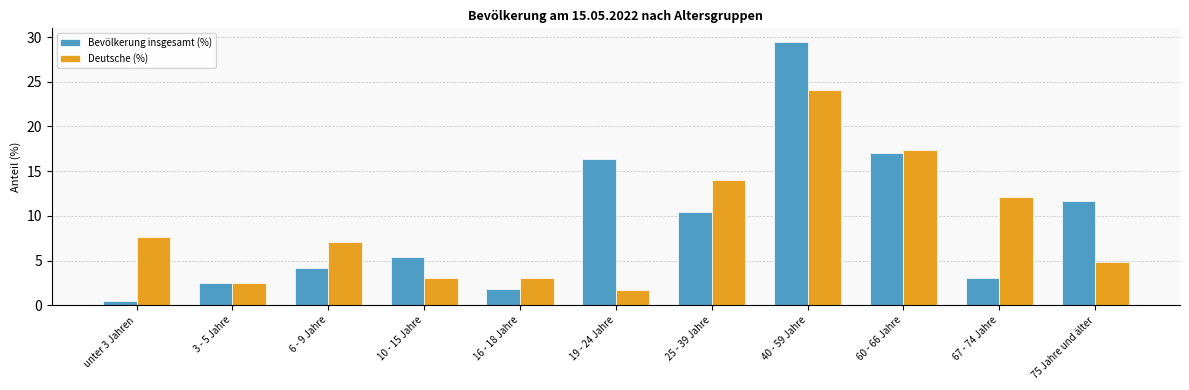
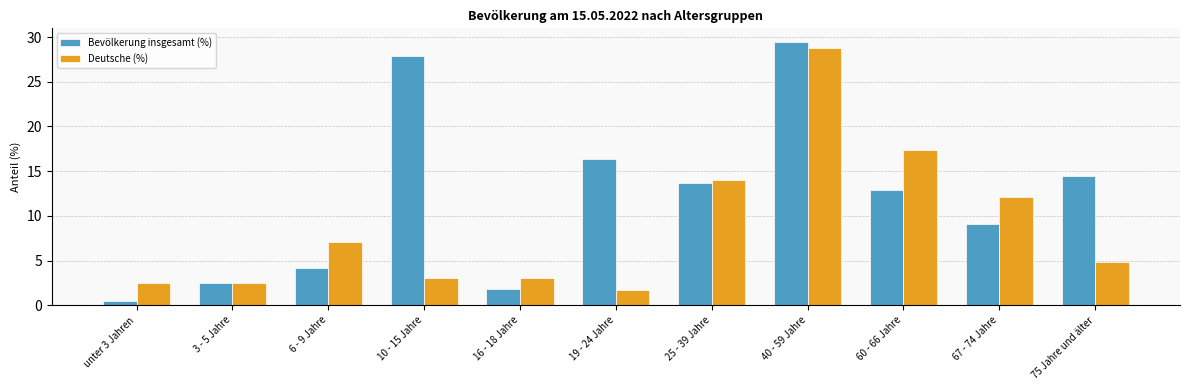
Deutsche (%), unter 3 Jahren: 8 -> 3
Bevölkerung insgesamt (%), 10 - 15 Jahre: 5 -> 28
Bevölkerung insgesamt (%), 25 - 39 Jahre: 10 -> 14
Deutsche (%), 40 - 59 Jahre: 24 -> 29
Bevölkerung insgesamt (%), 60 - 66 Jahre: 17 -> 13
Bevölkerung insgesamt (%), 67 - 74 Jahre: 3 -> 9
Bevölkerung insgesamt (%), 75 Jahre und älter: 12 -> 15
